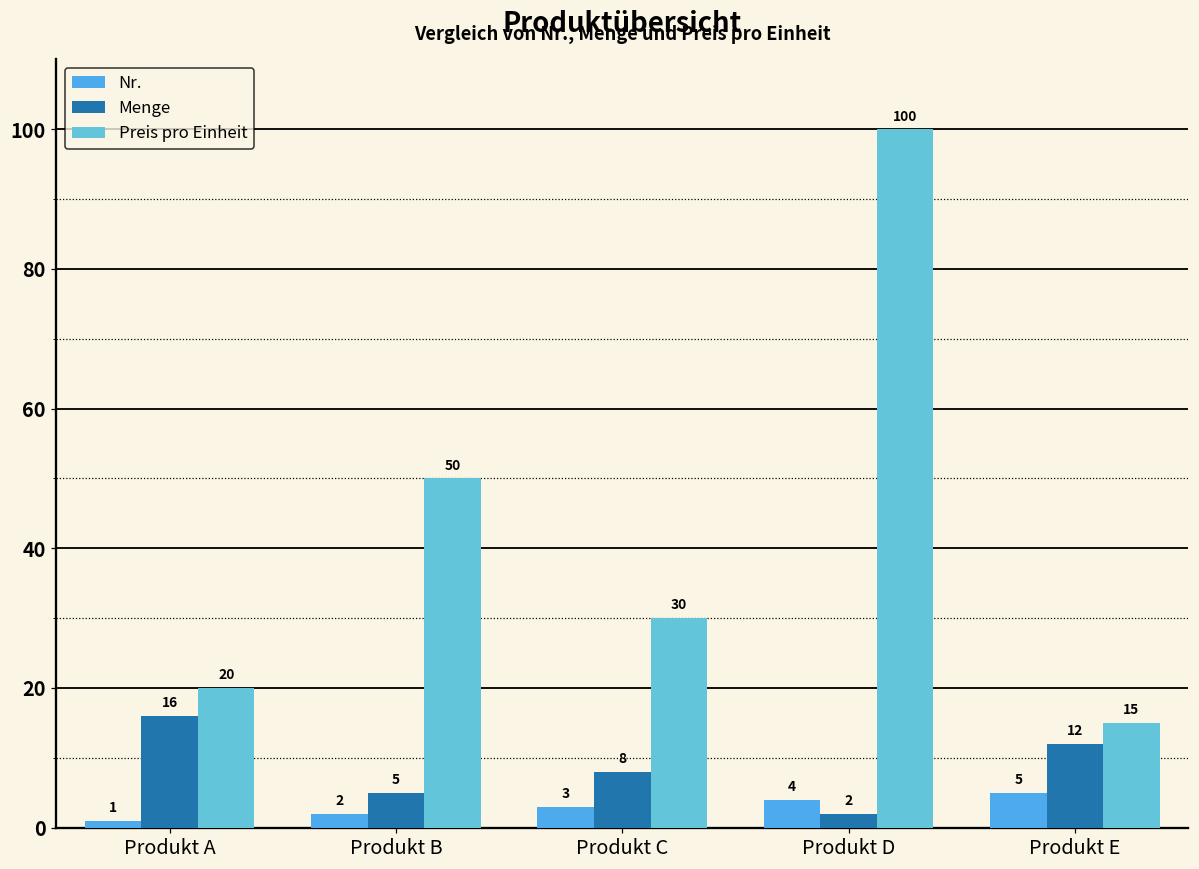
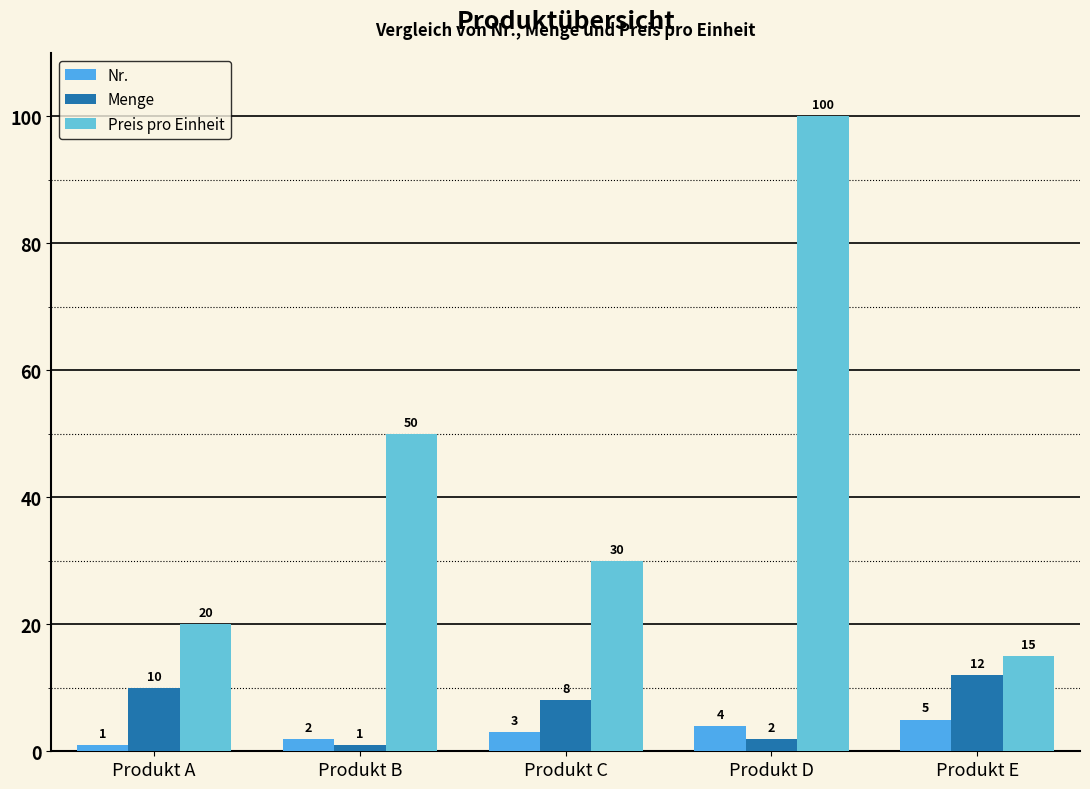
Menge, Produkt A: 16 -> 10
Menge, Produkt B: 5 -> 1
